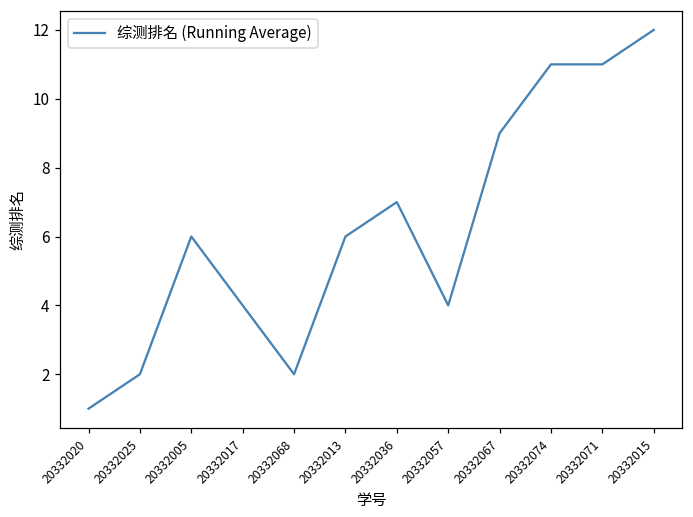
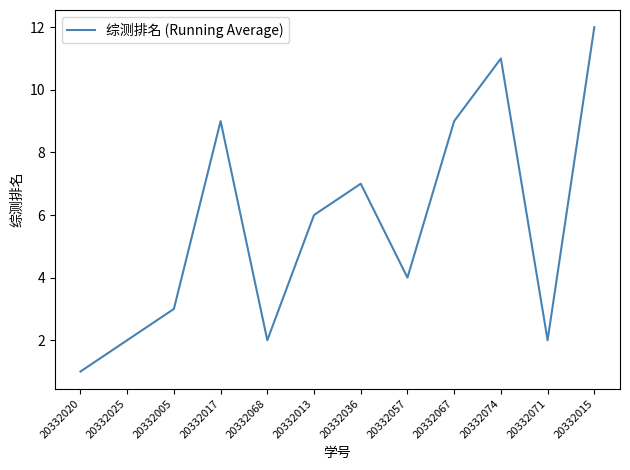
20332005: 6 -> 3
20332017: 4 -> 9
20332071: 11 -> 2
